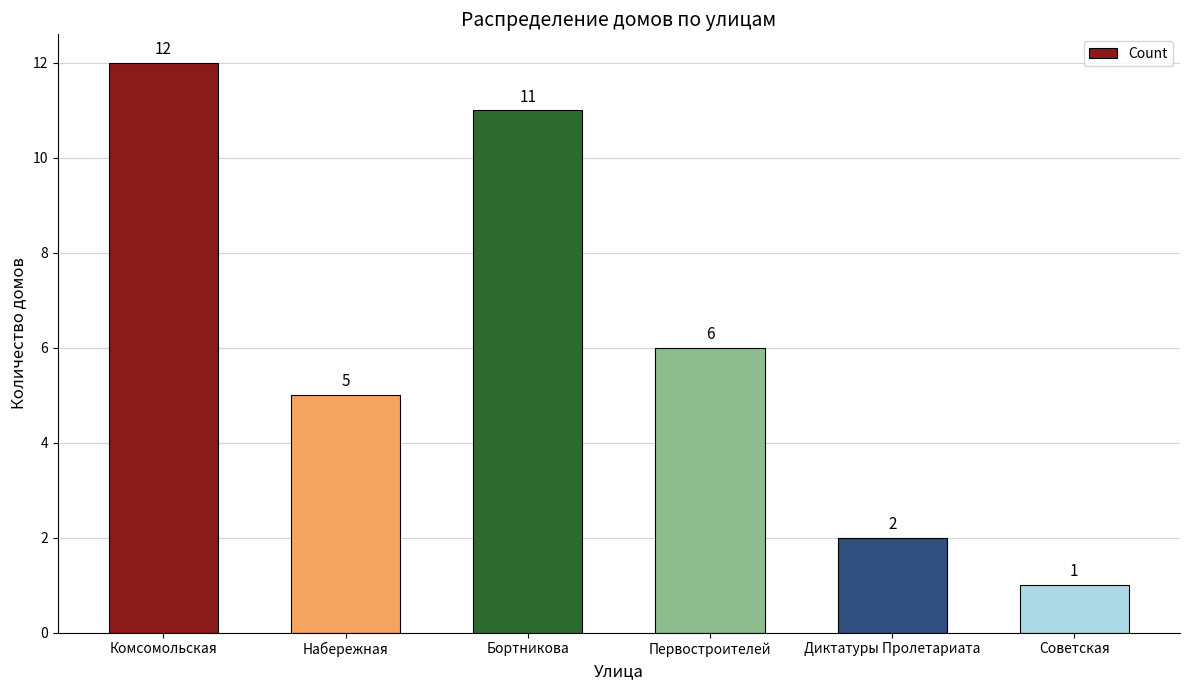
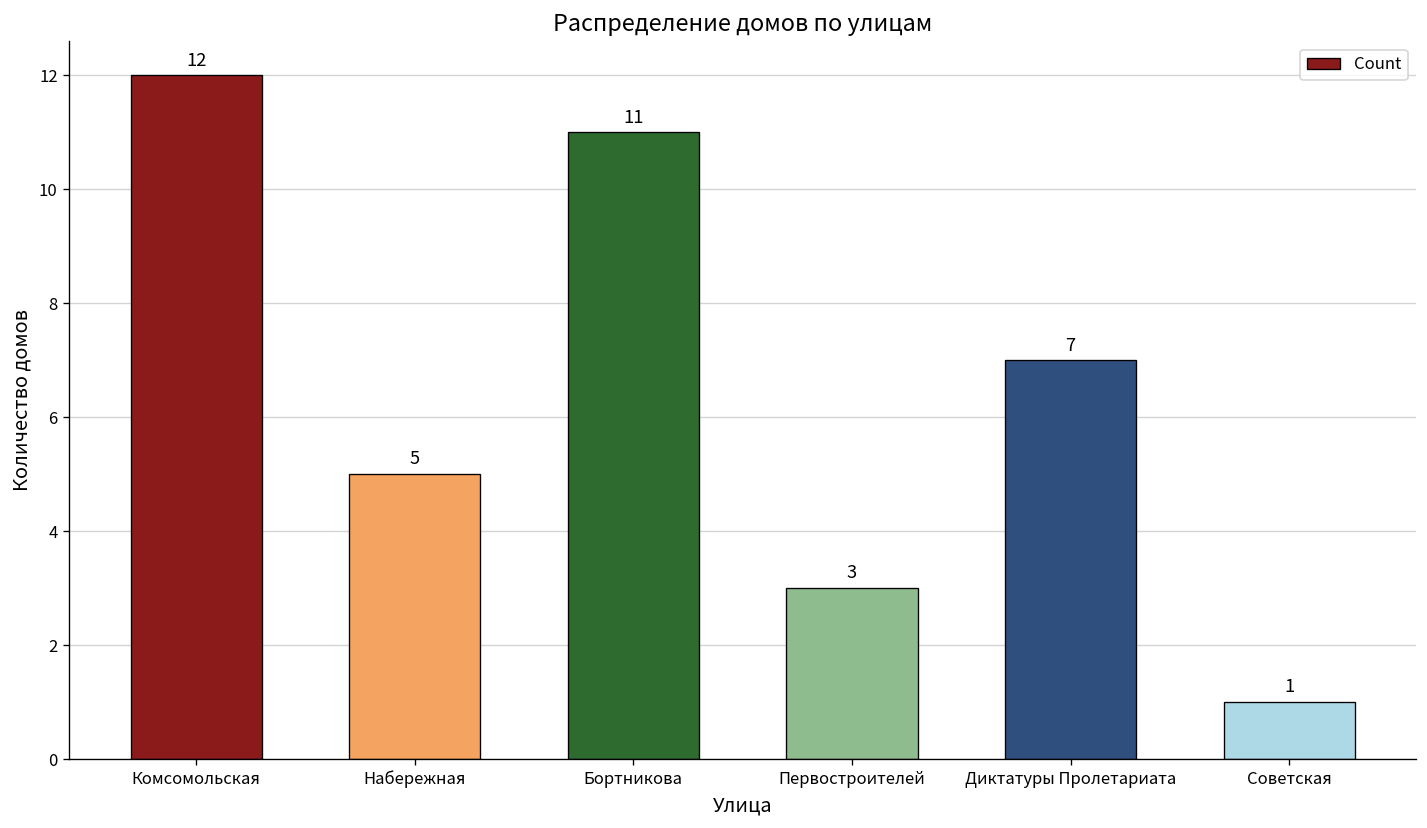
Первостроителей: 6 -> 3
Диктатуры Пролетариата: 2 -> 7
